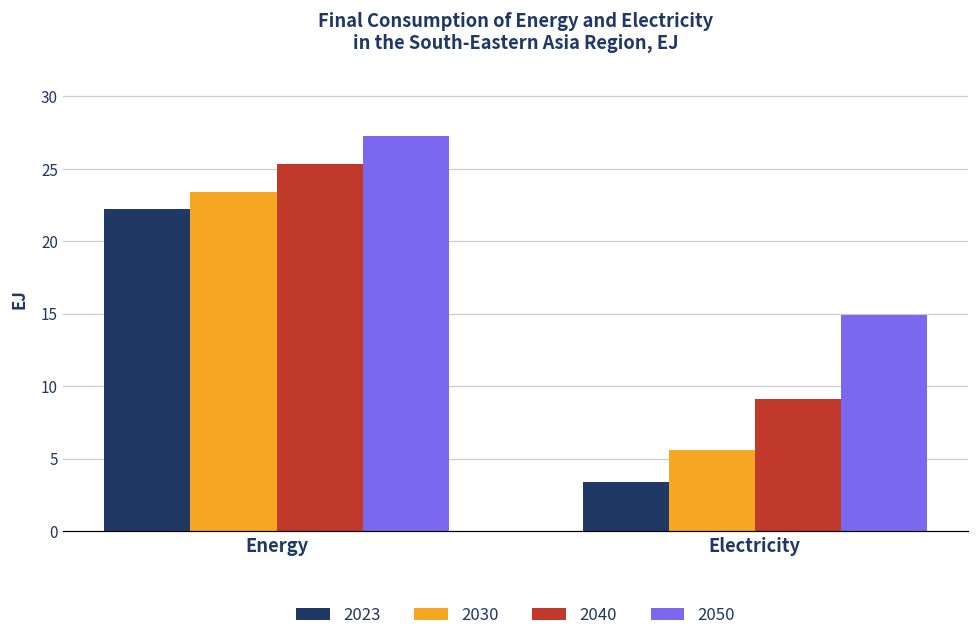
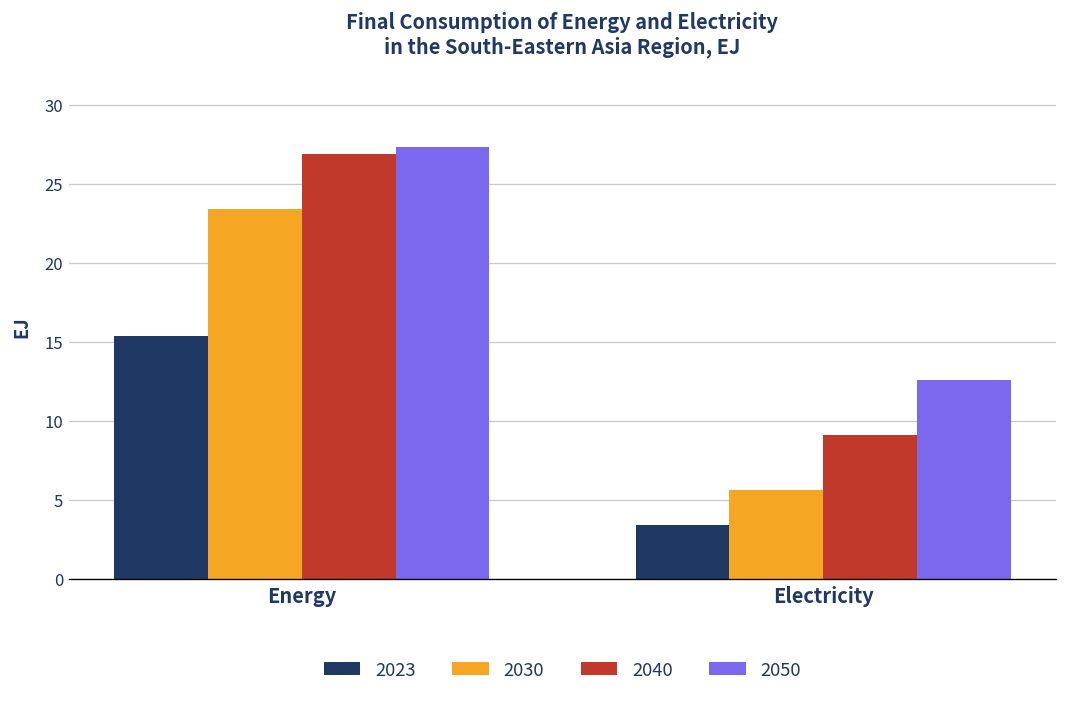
2023, Energy: 22.2 -> 15.4
2040, Energy: 25.3 -> 26.9
2050, Electricity: 14.9 -> 12.6
